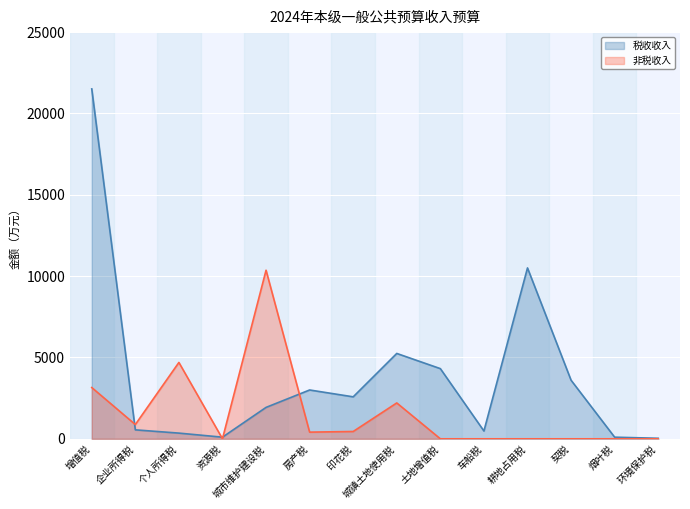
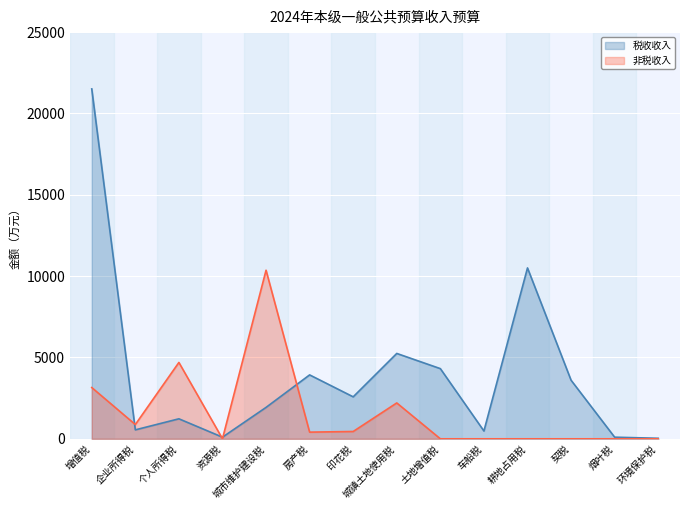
税收收入, 个人所得税: 400 -> 1200
税收收入, 房产税: 3000 -> 3900
